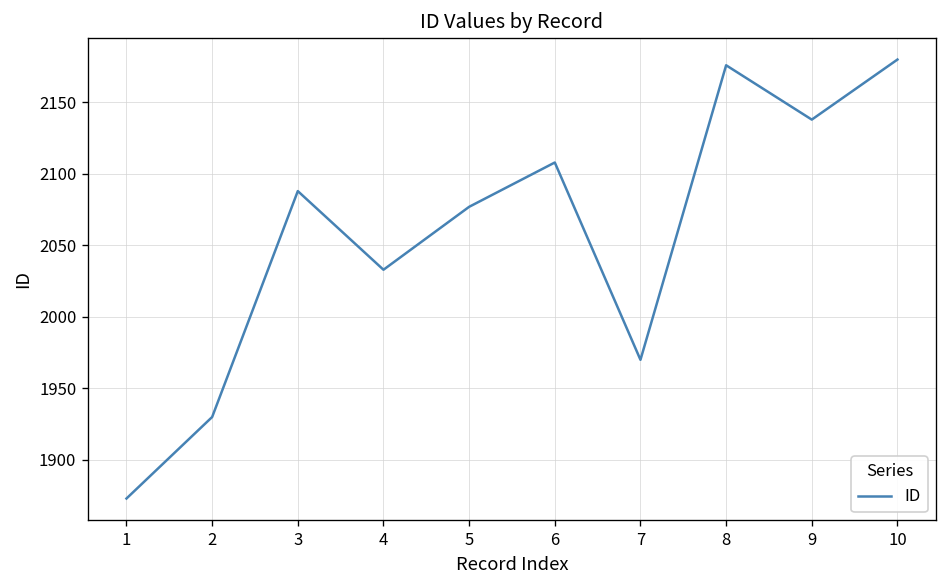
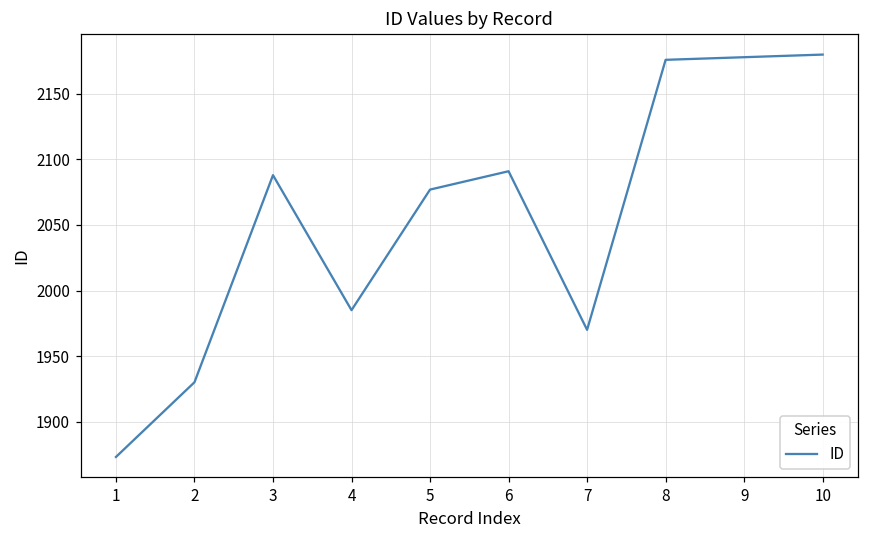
4: 2033 -> 1985
6: 2108 -> 2091
9: 2138 -> 2178
